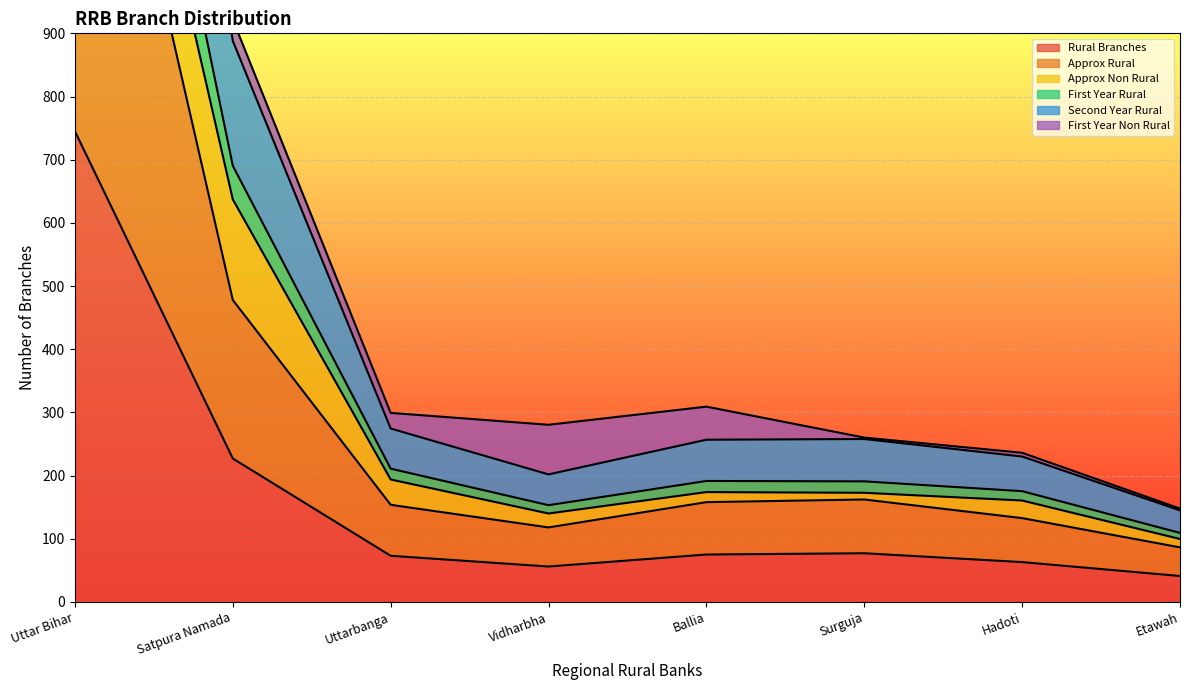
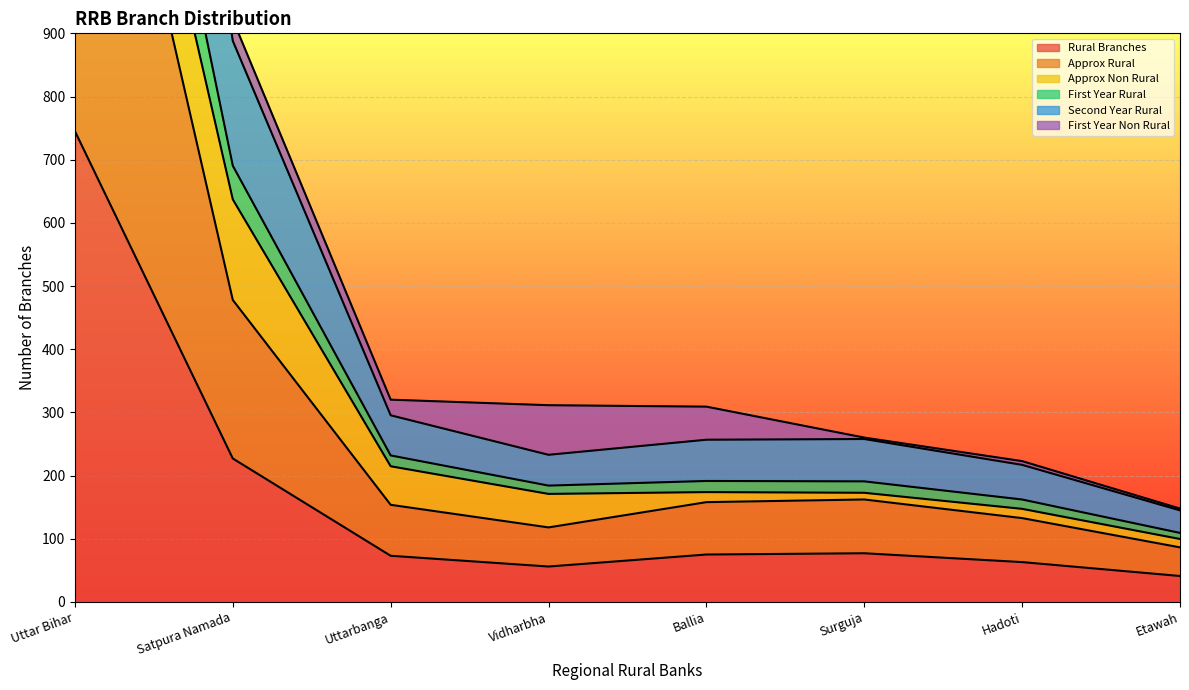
Approx Non Rural, Uttarbanga: 40 -> 60
Approx Non Rural, Vidharbha: 20 -> 50
Approx Non Rural, Hadoti: 30 -> 10
